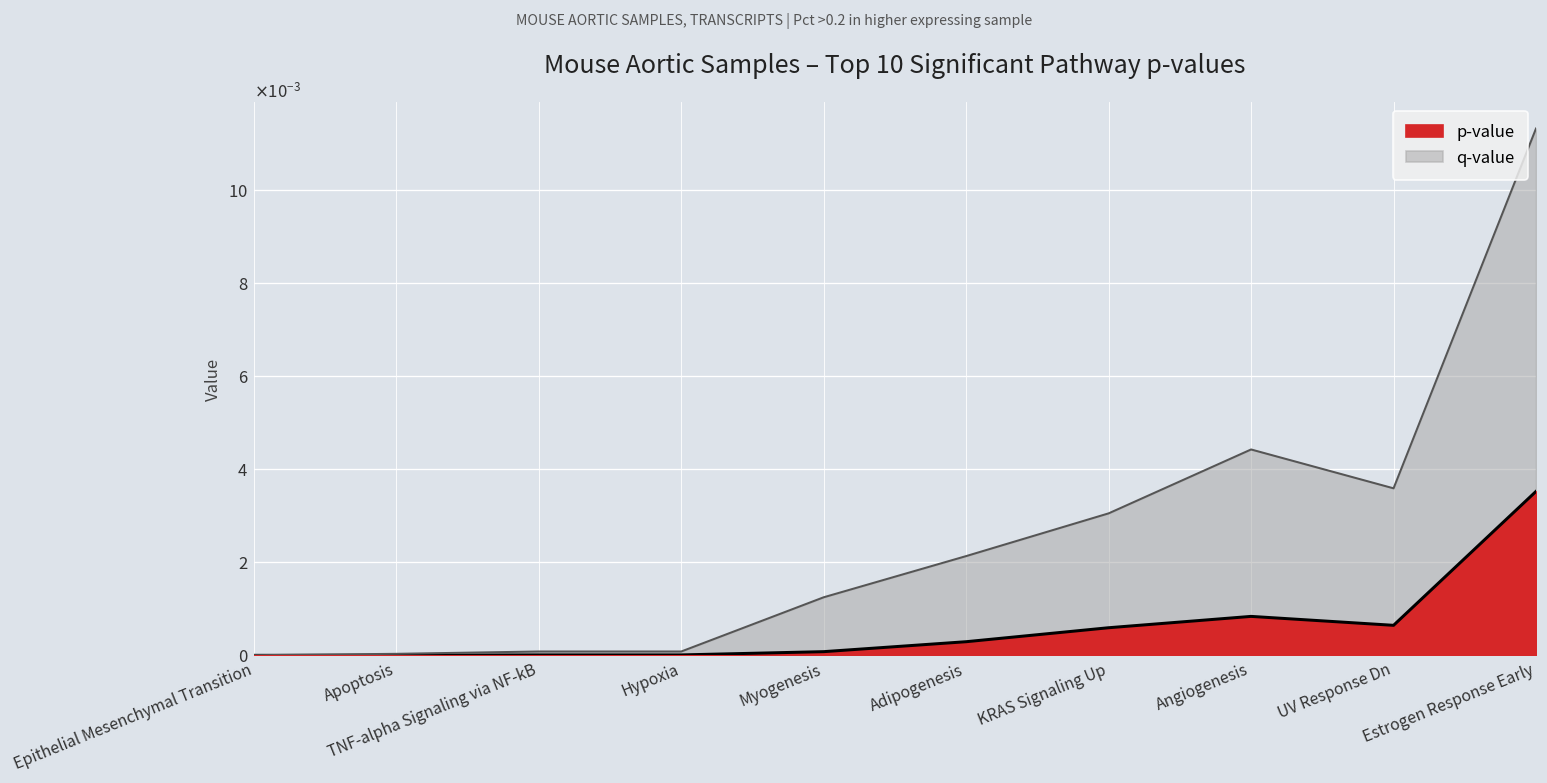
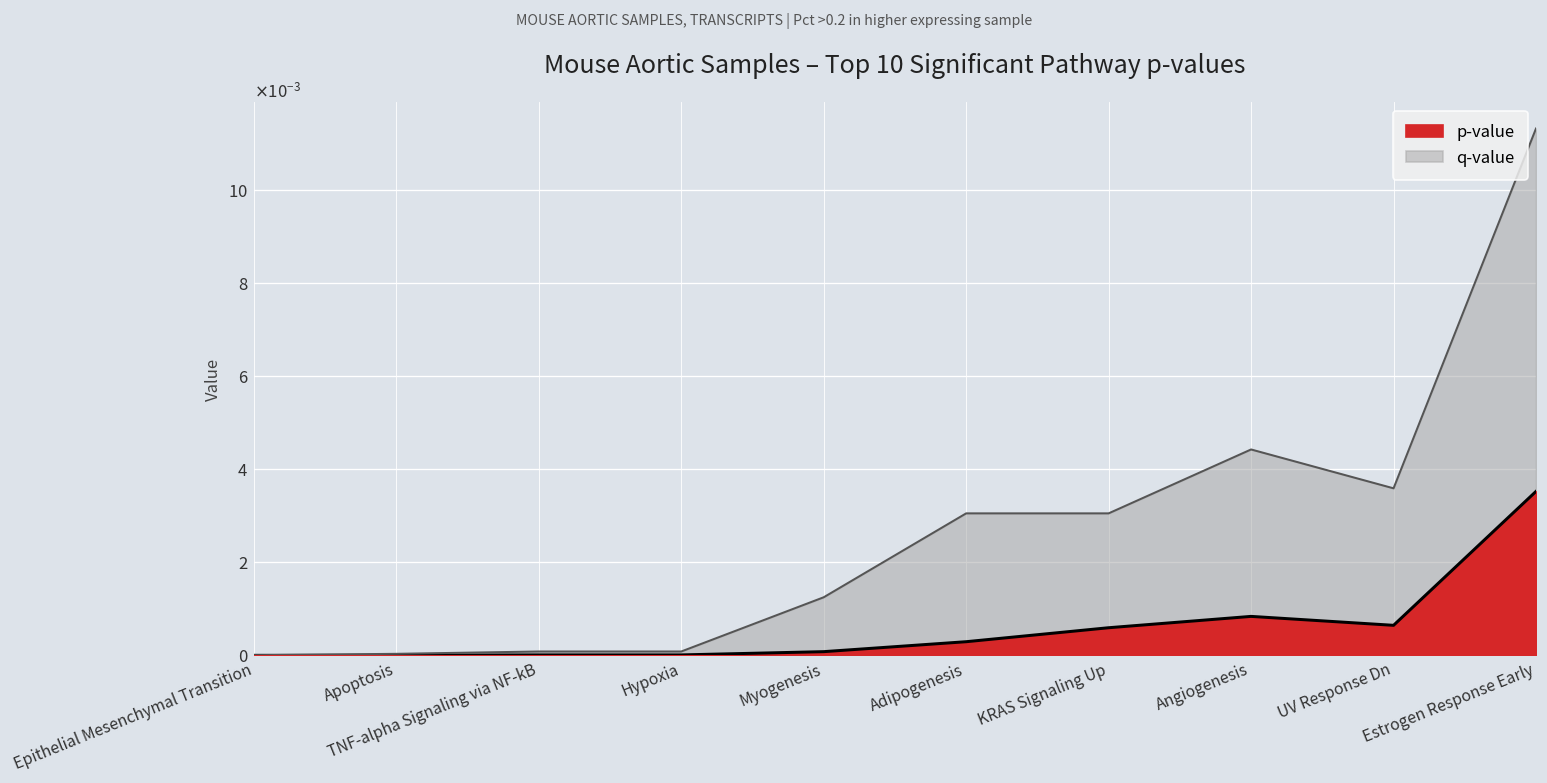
q-value, Adipogenesis: 0.0021 -> 0.0031
